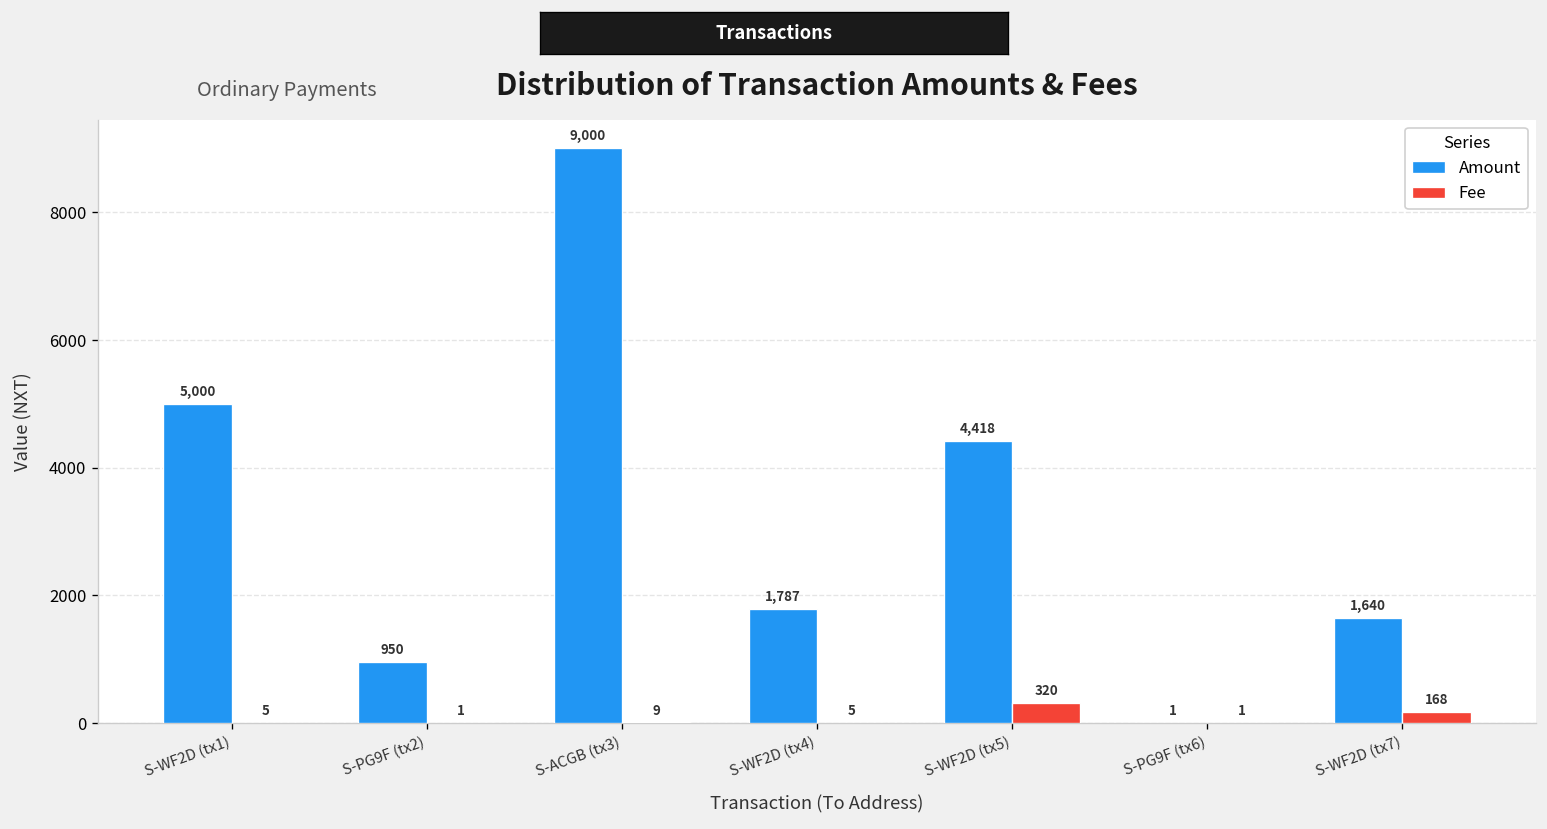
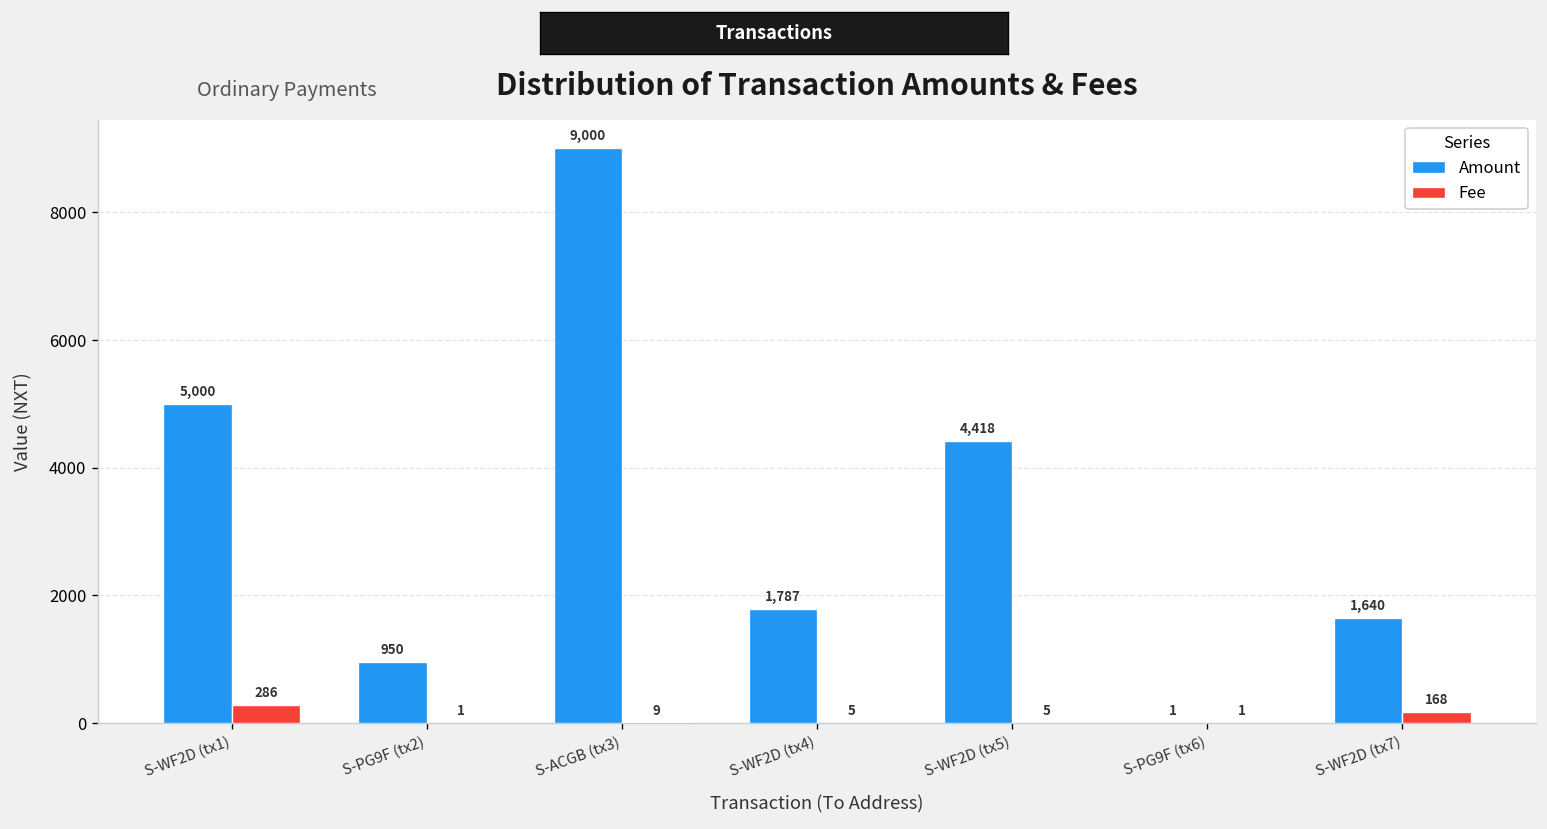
Fee, S-WF2D (tx1): 5 -> 286
Fee, S-WF2D (tx5): 320 -> 5
